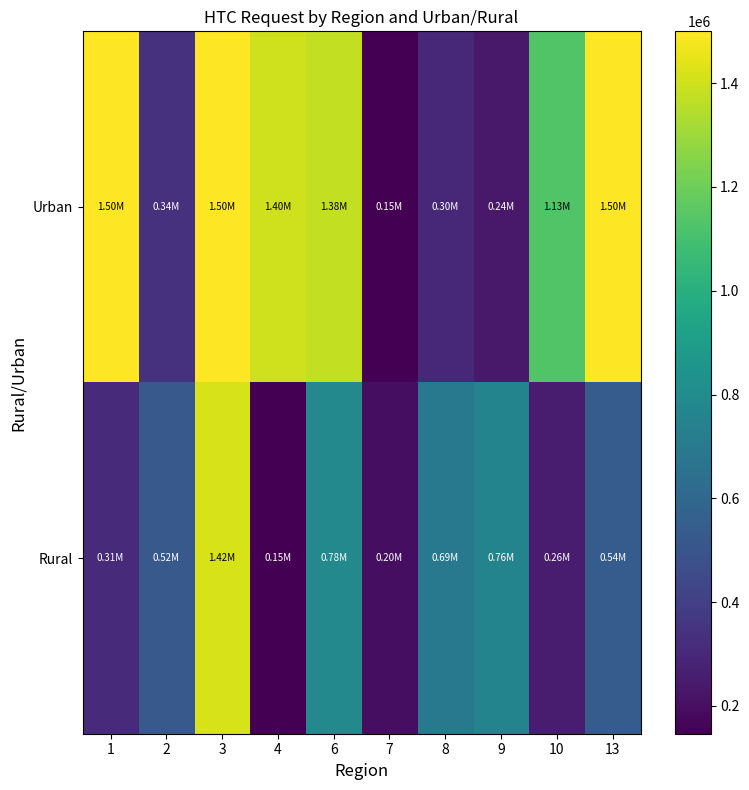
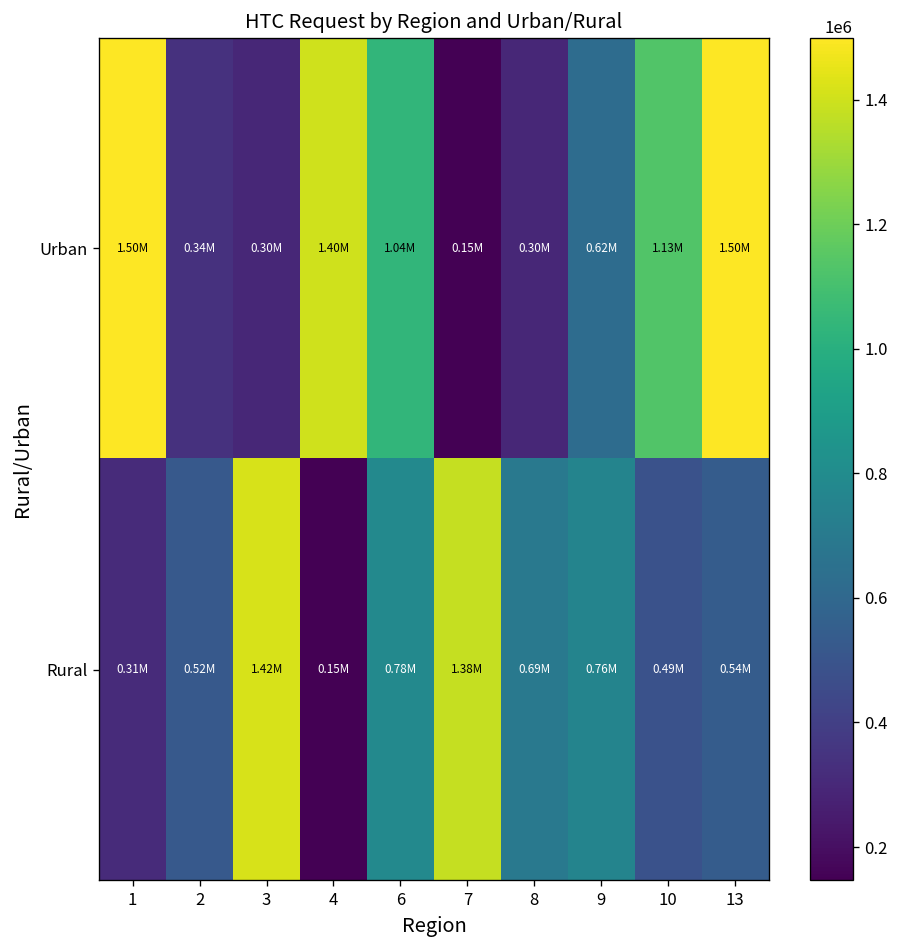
Urban, 3: 1.50M -> 0.30M
Urban, 6: 1.38M -> 1.04M
Urban, 9: 0.24M -> 0.62M
Rural, 7: 0.20M -> 1.38M
Rural, 10: 0.26M -> 0.49M
